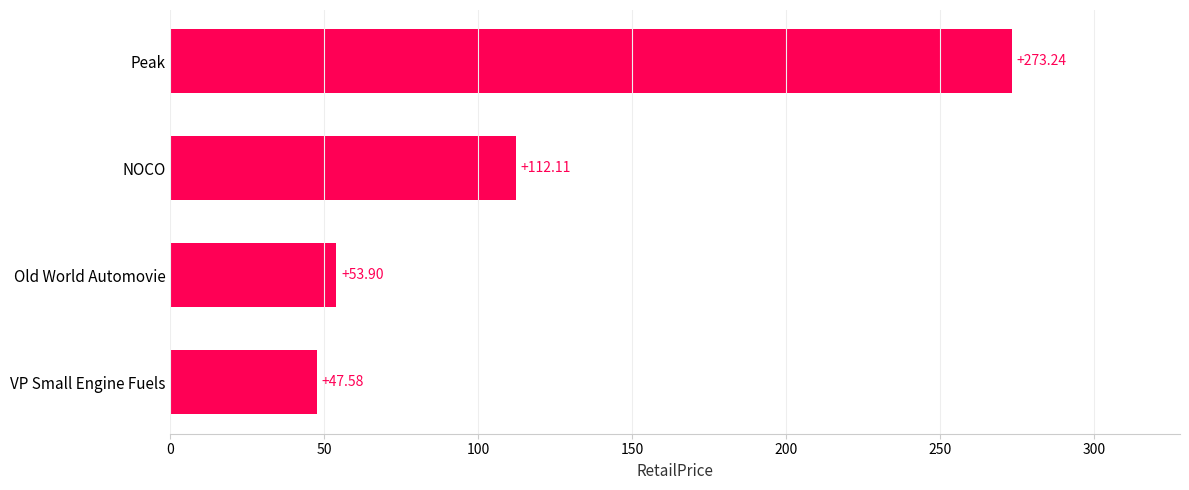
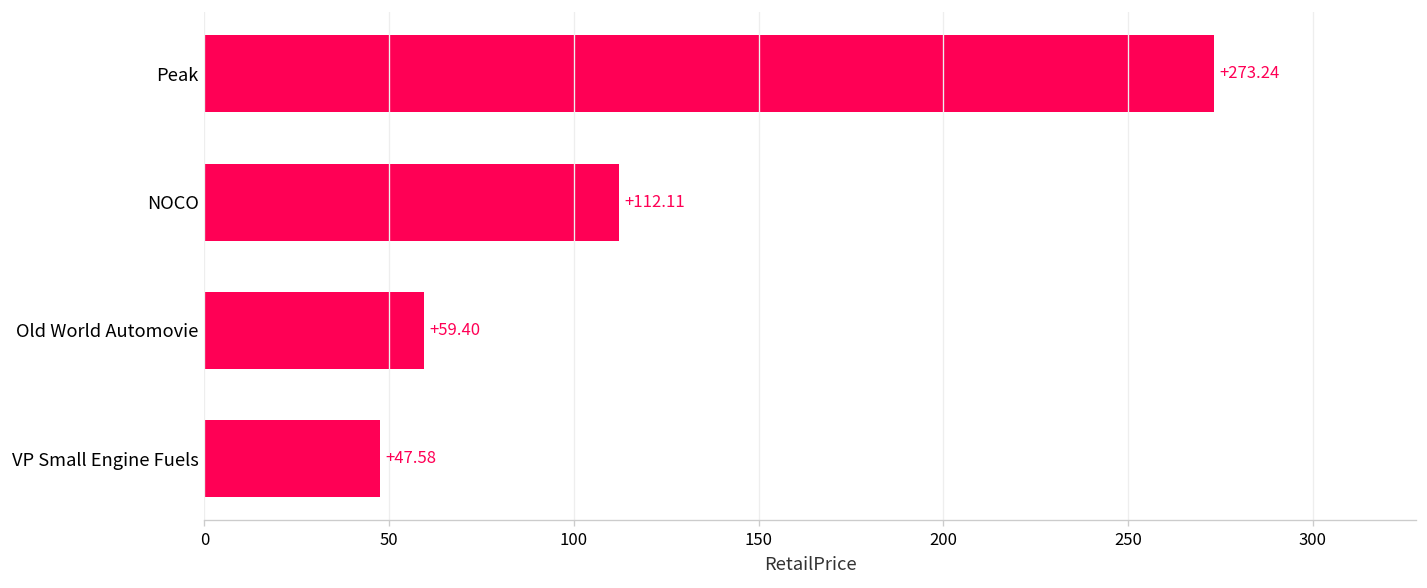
Old World Automovie: +53.90 -> +59.40
